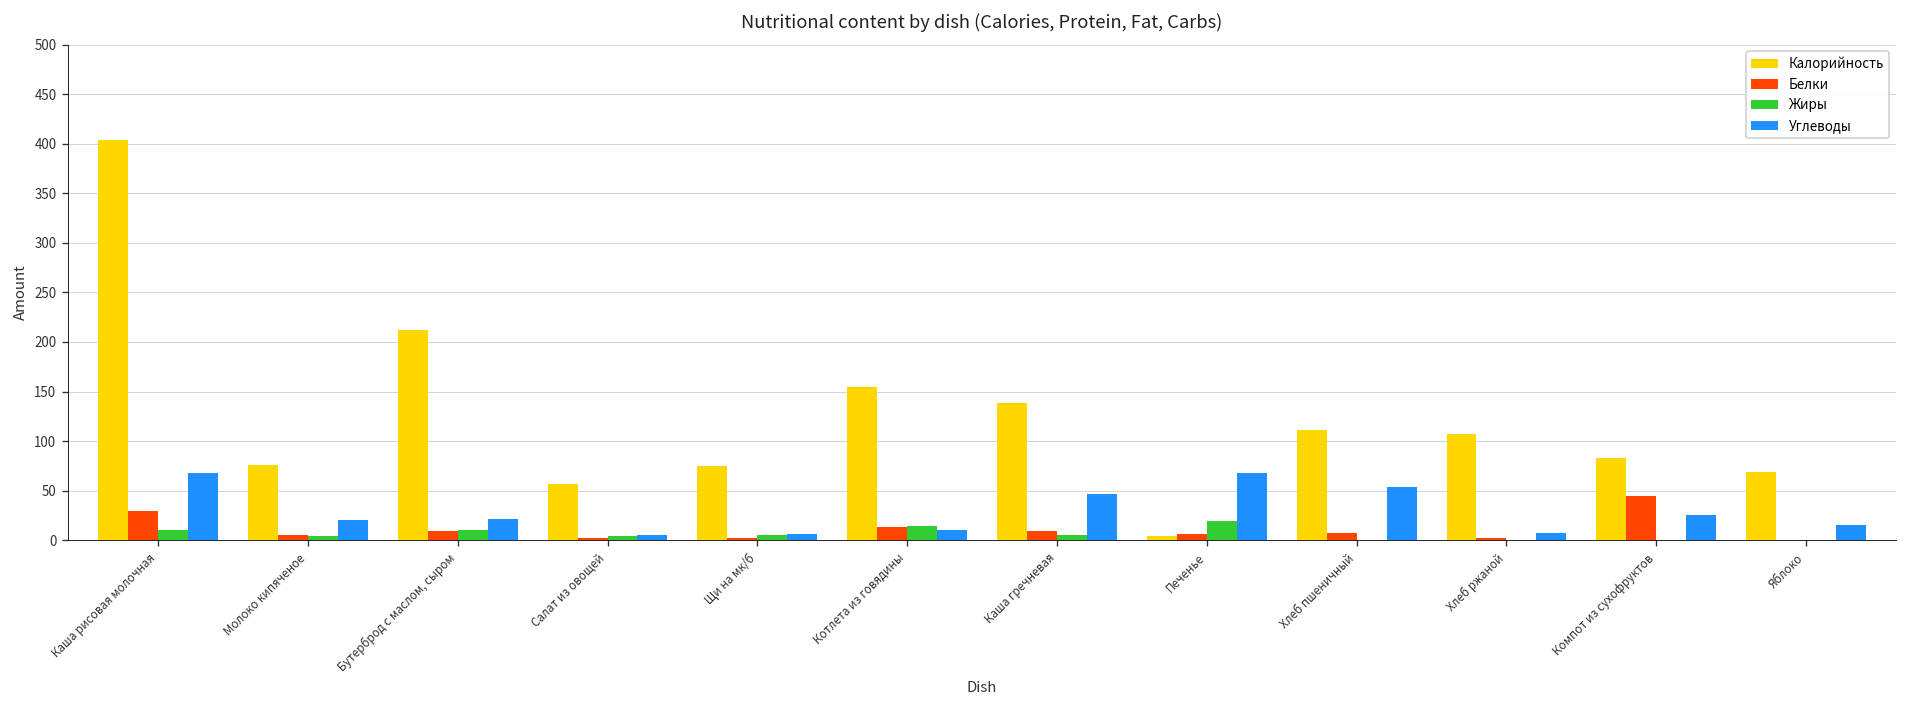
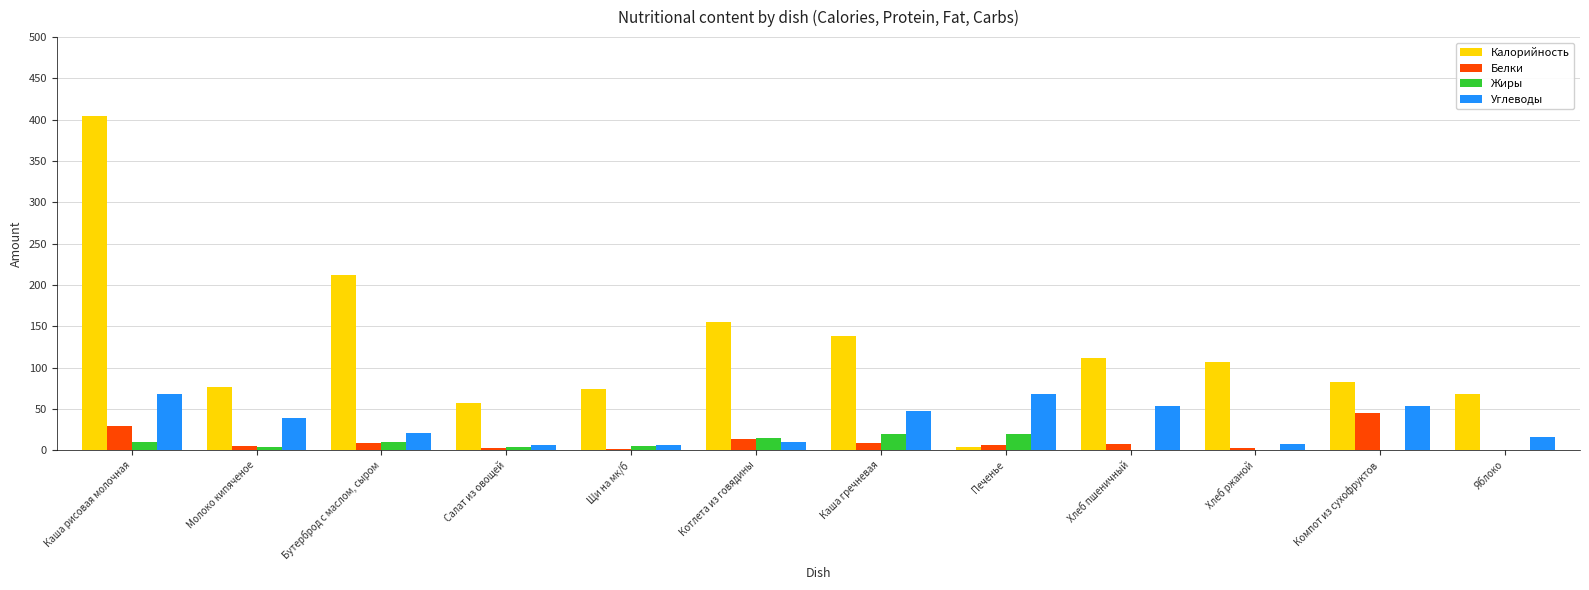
Углеводы, Молоко кипяченое: 20 -> 40
Жиры, Каша гречневая: 10 -> 20
Углеводы, Компот из сухофруктов: 30 -> 50
